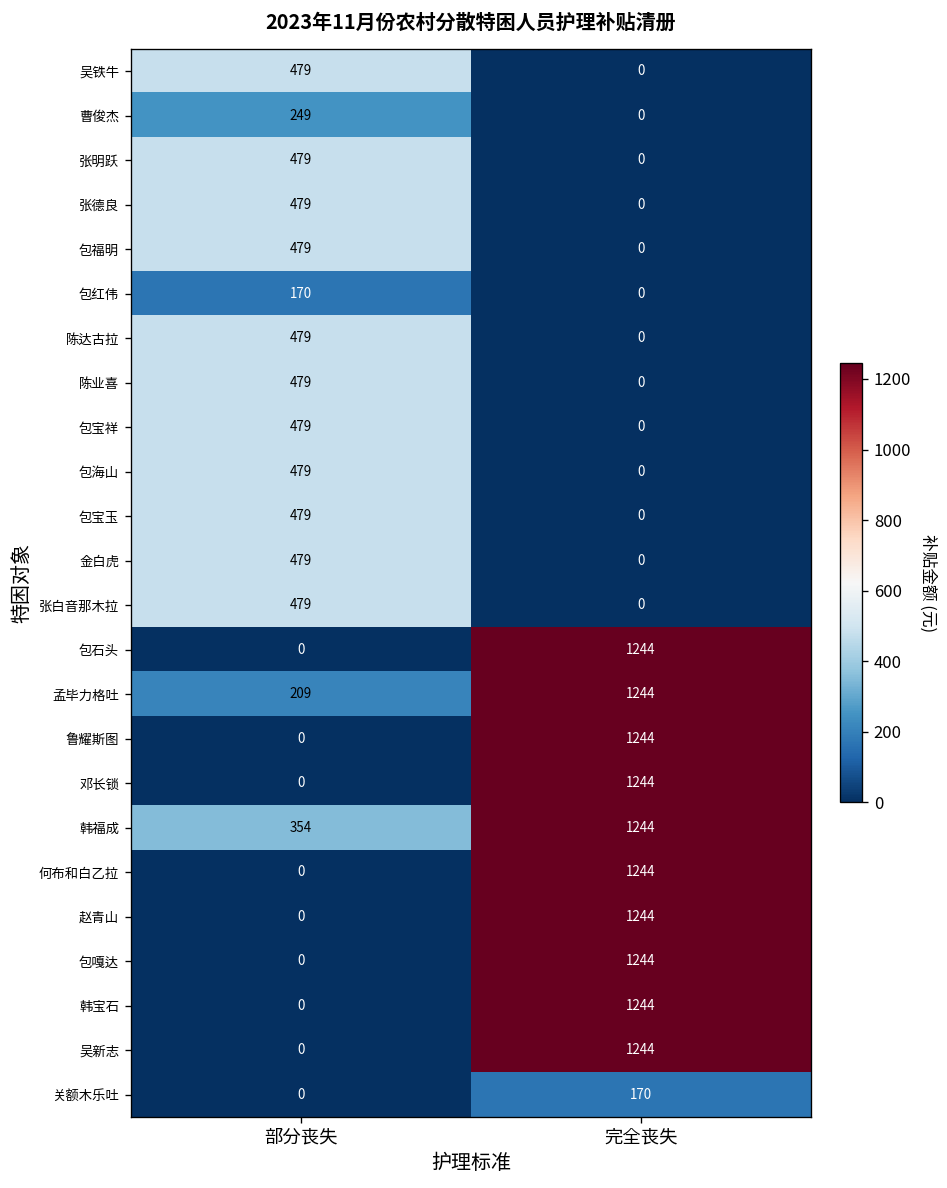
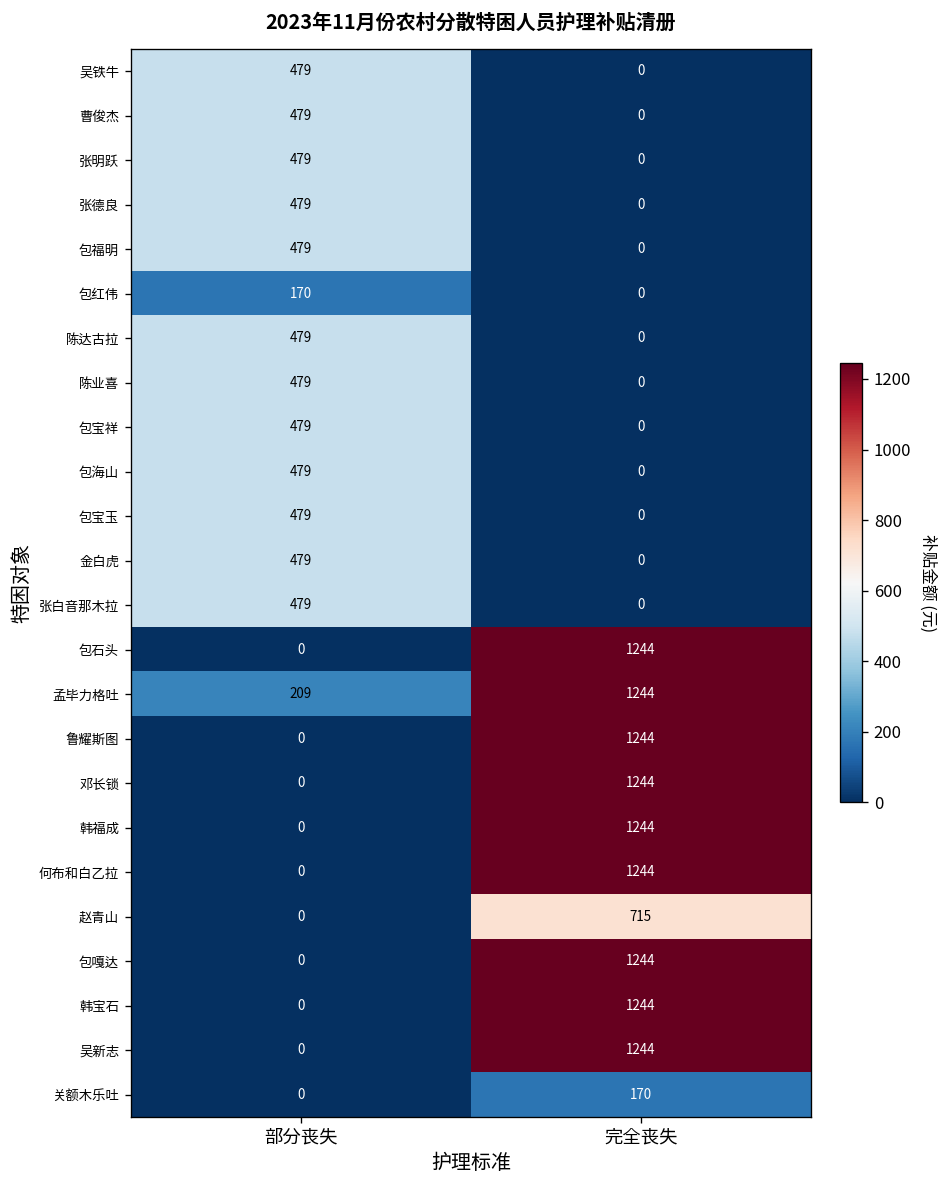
曹俊杰, 部分丧失: 249 -> 479
韩福成, 部分丧失: 354 -> 0
赵青山, 完全丧失: 1244 -> 715
